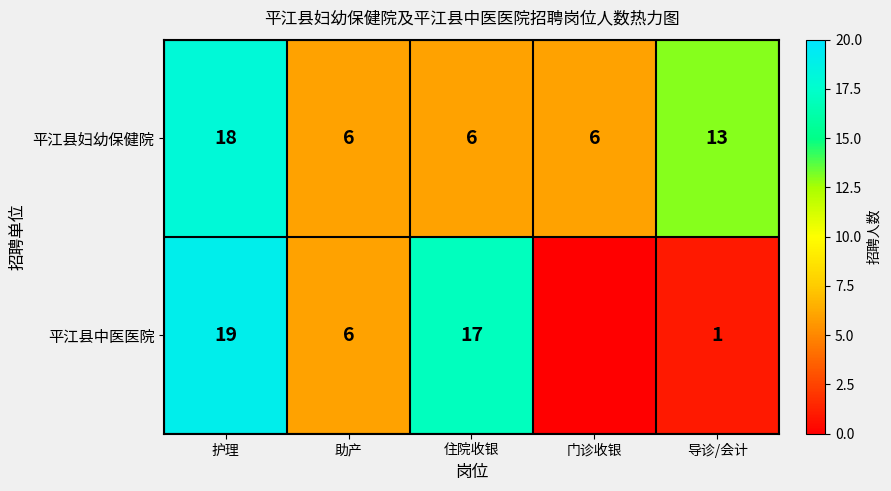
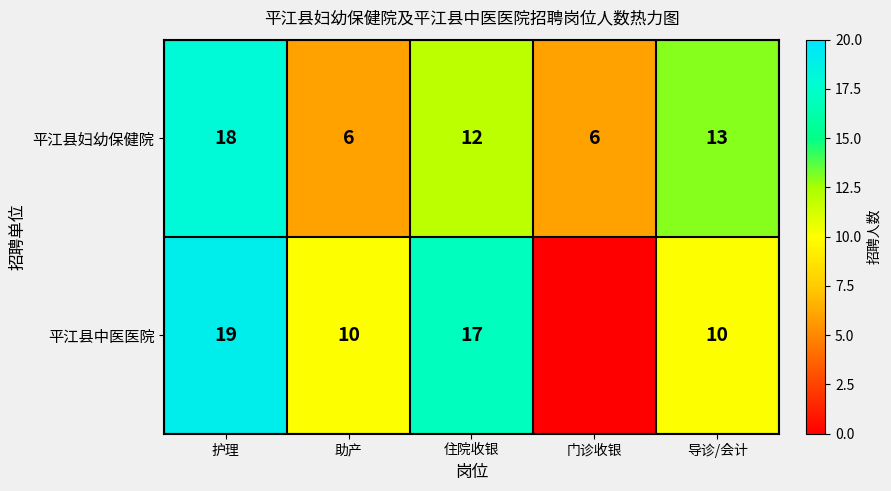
平江县妇幼保健院, 住院收银: 6 -> 12
平江县中医医院, 助产: 6 -> 10
平江县中医医院, 导诊/会计: 1 -> 10
